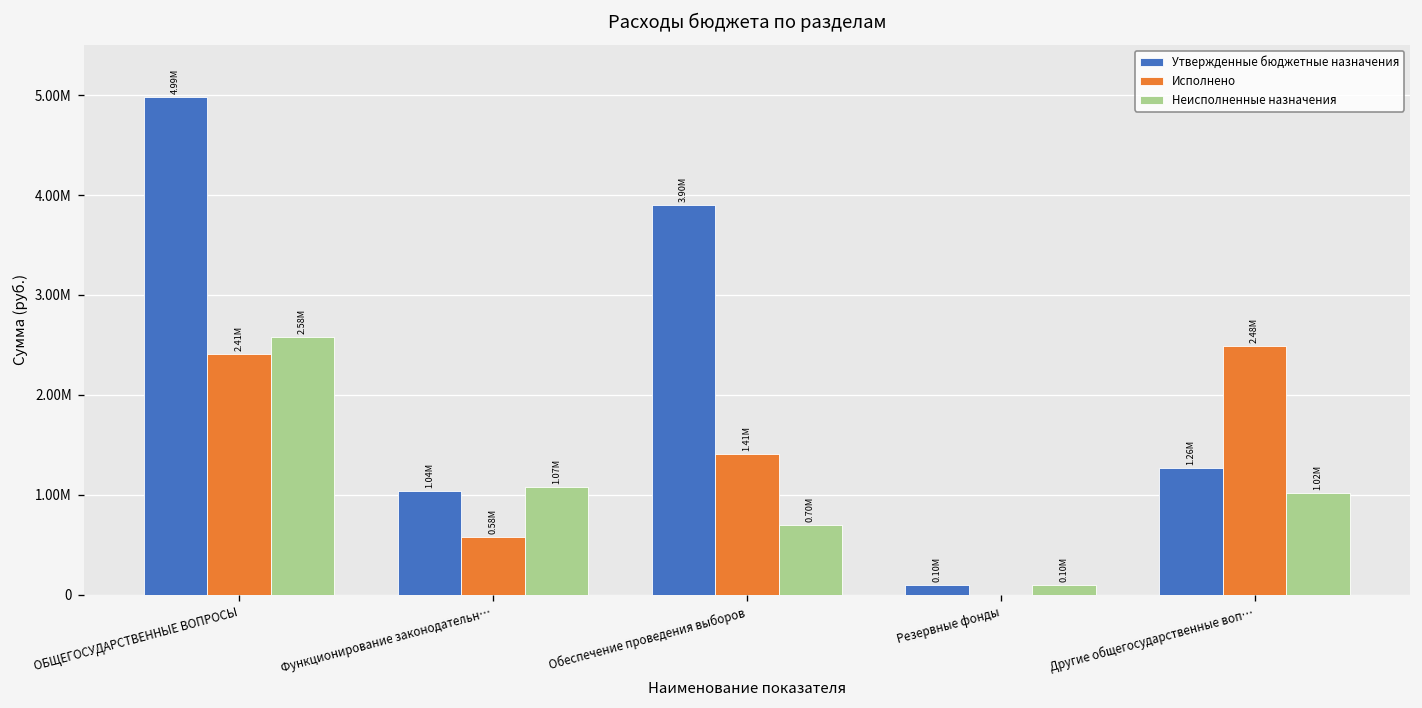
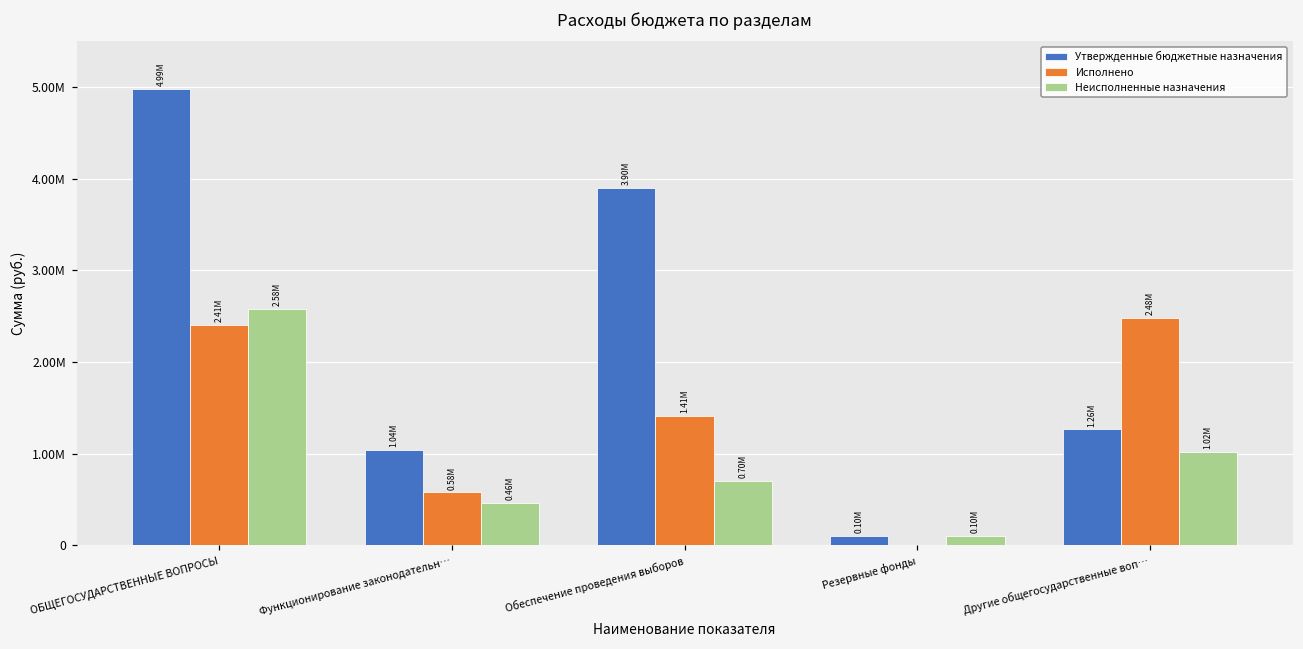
Неисполненные назначения, Функционирование законодательн…: 1.07M -> 0.46M
